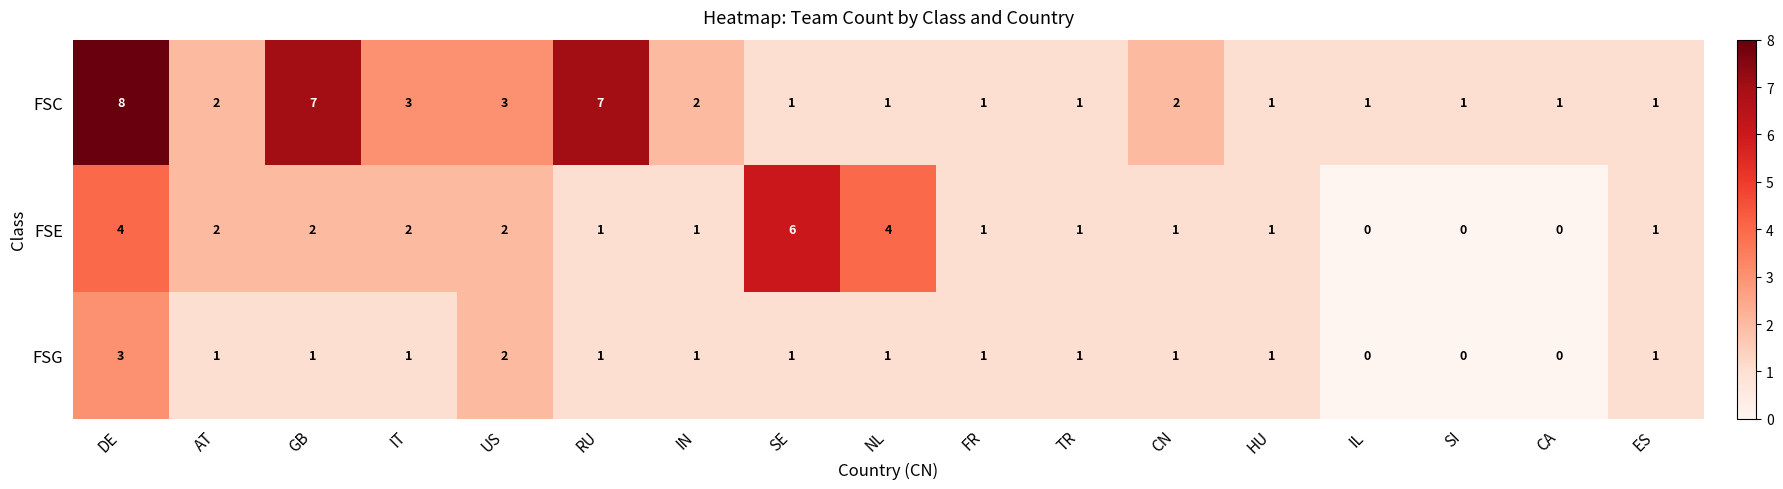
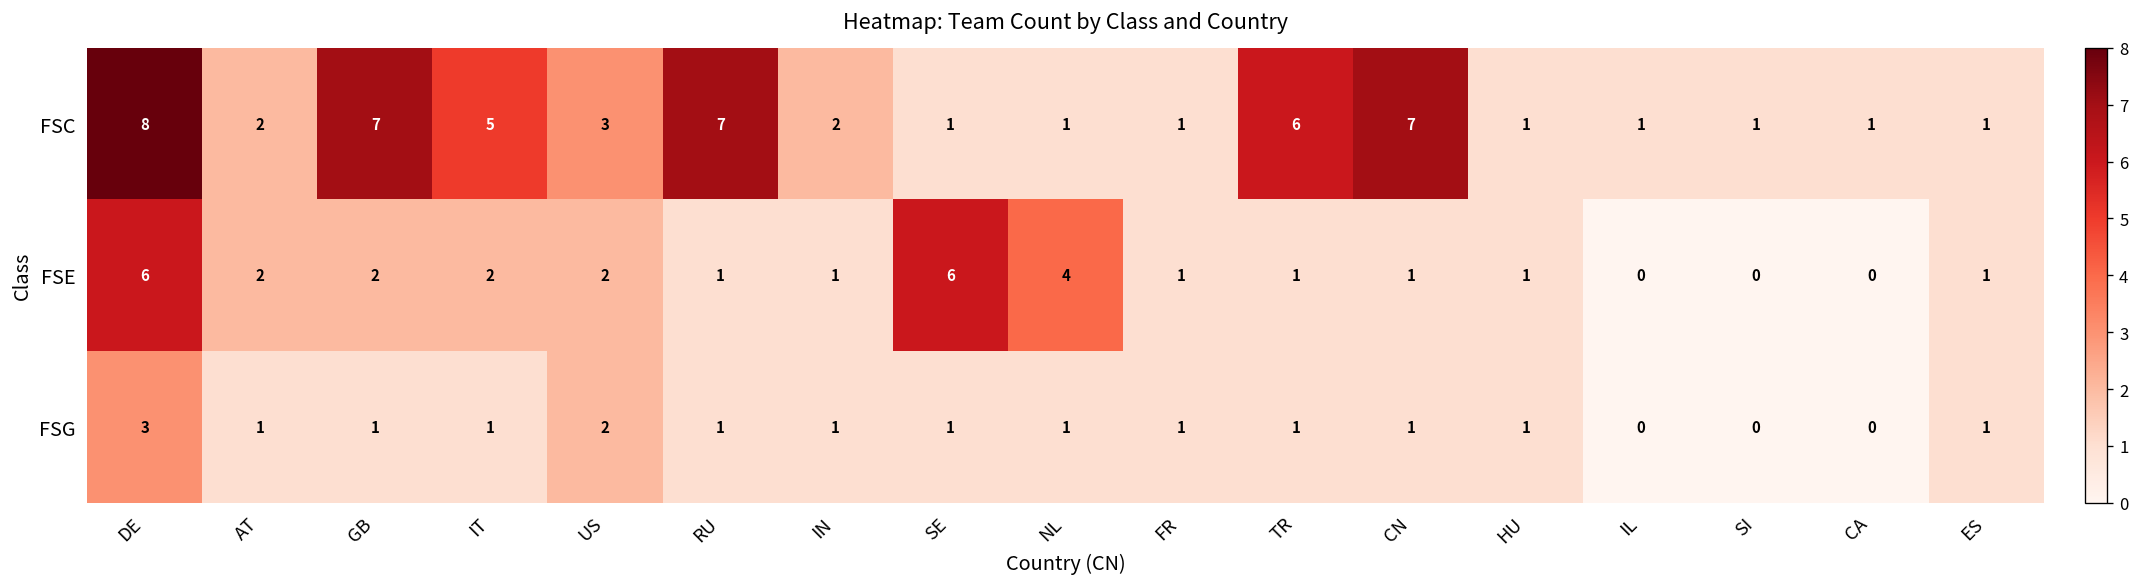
FSC, IT: 3 -> 5
FSC, TR: 1 -> 6
FSC, CN: 2 -> 7
FSE, DE: 4 -> 6
